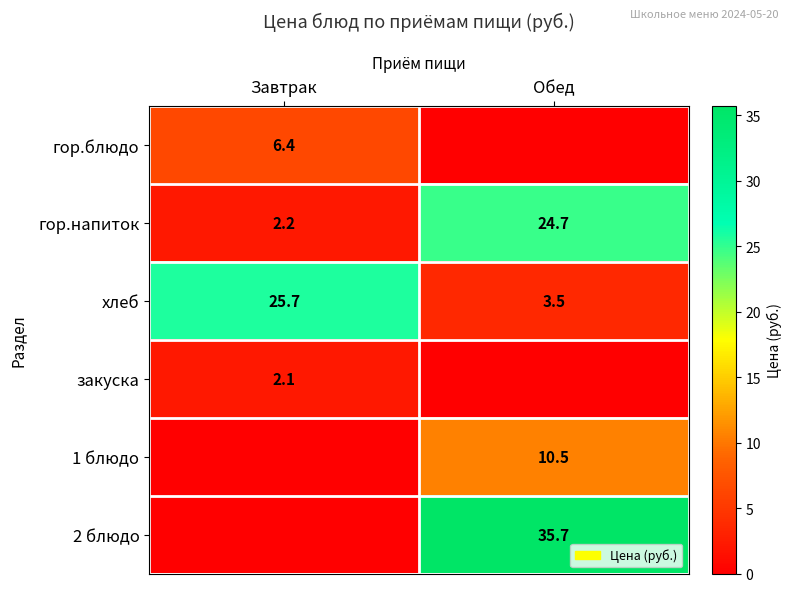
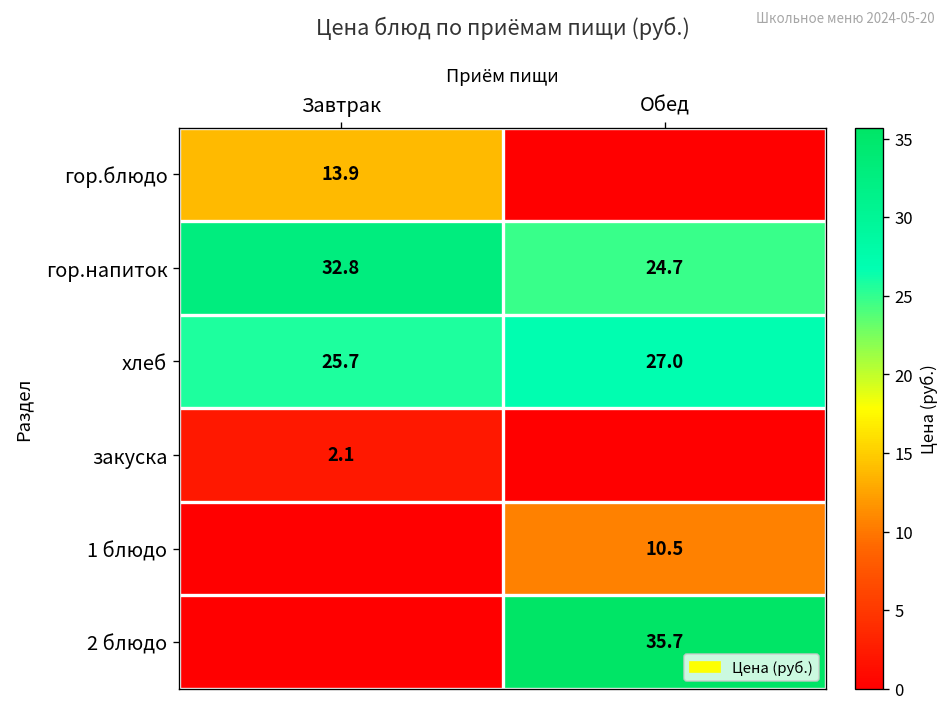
гор.блюдо, Завтрак: 6.4 -> 13.9
гор.напиток, Завтрак: 2.2 -> 32.8
хлеб, Обед: 3.5 -> 27.0
